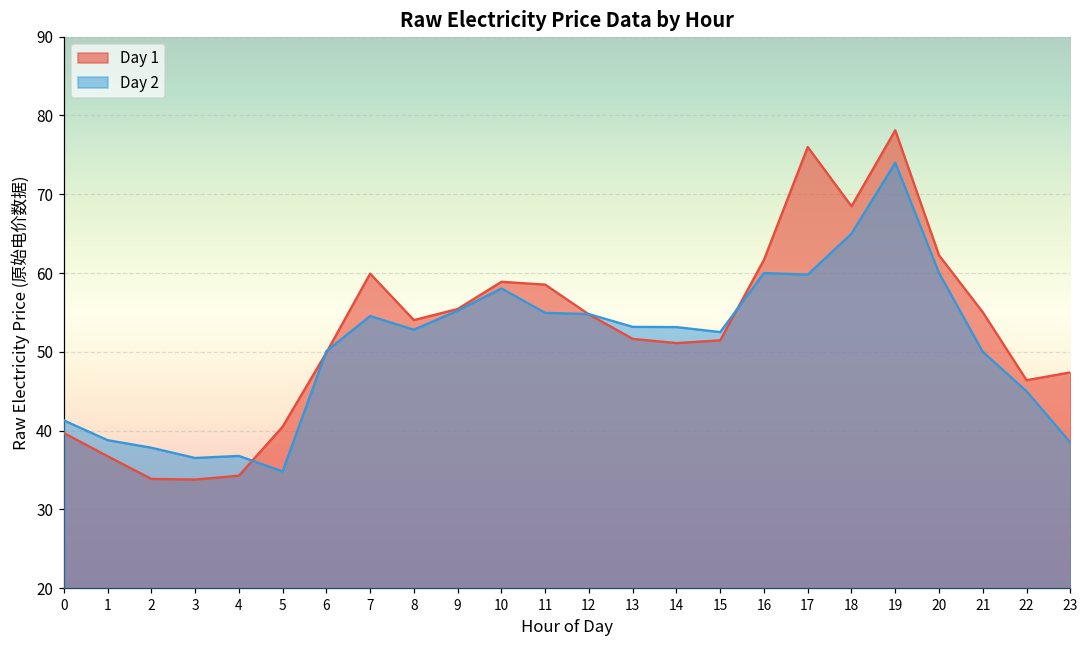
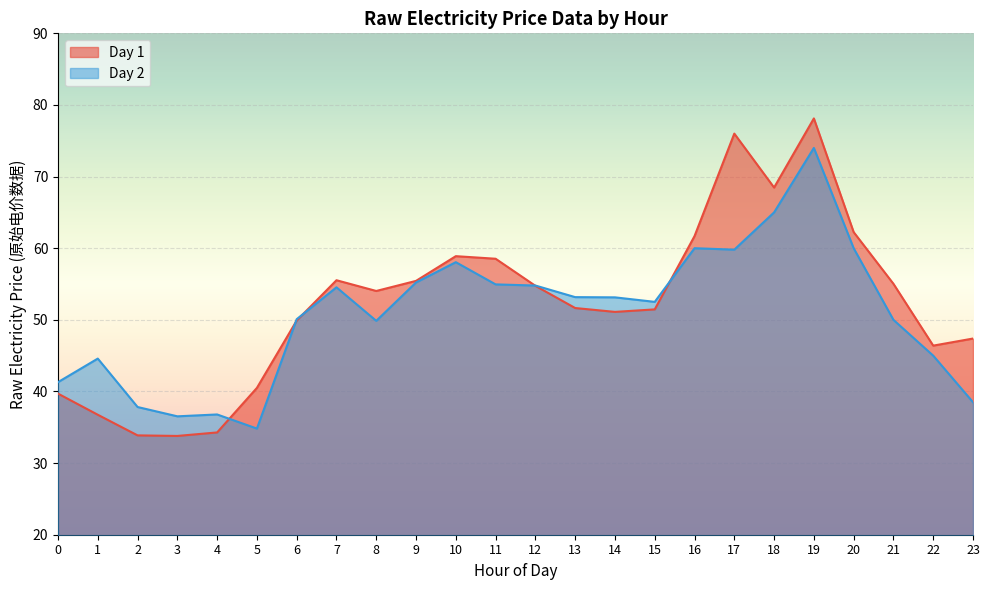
Day 2, 1: 39 -> 45
Day 1, 7: 60 -> 56
Day 2, 8: 53 -> 50
